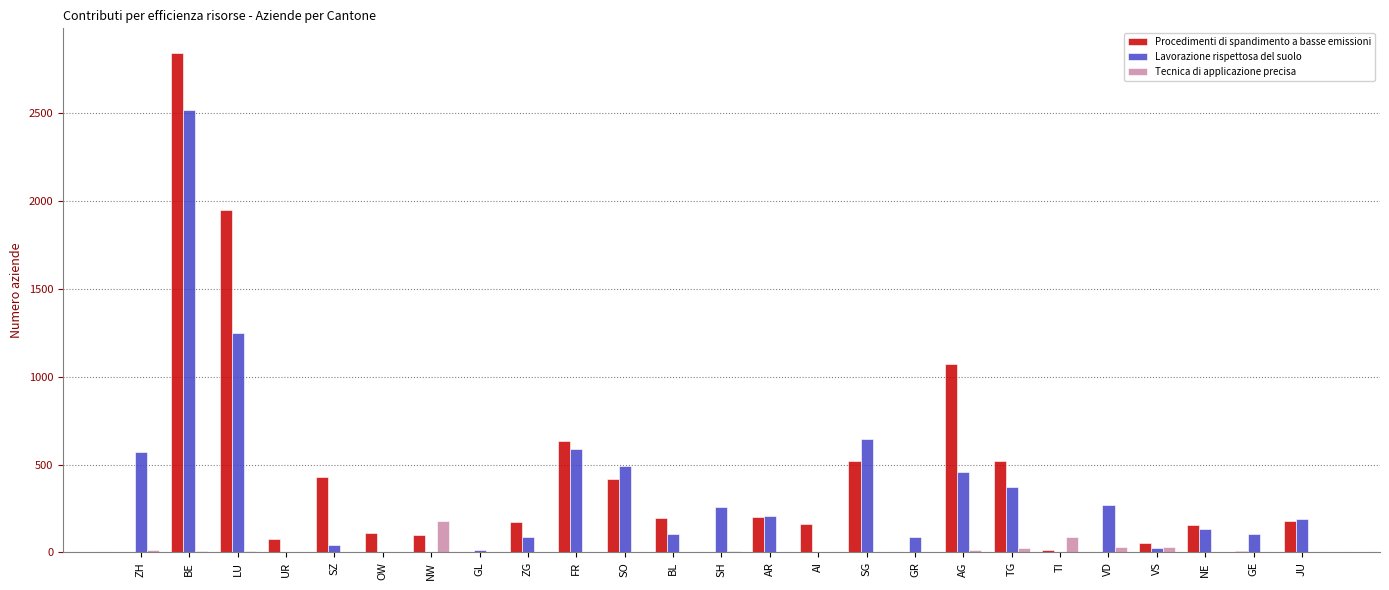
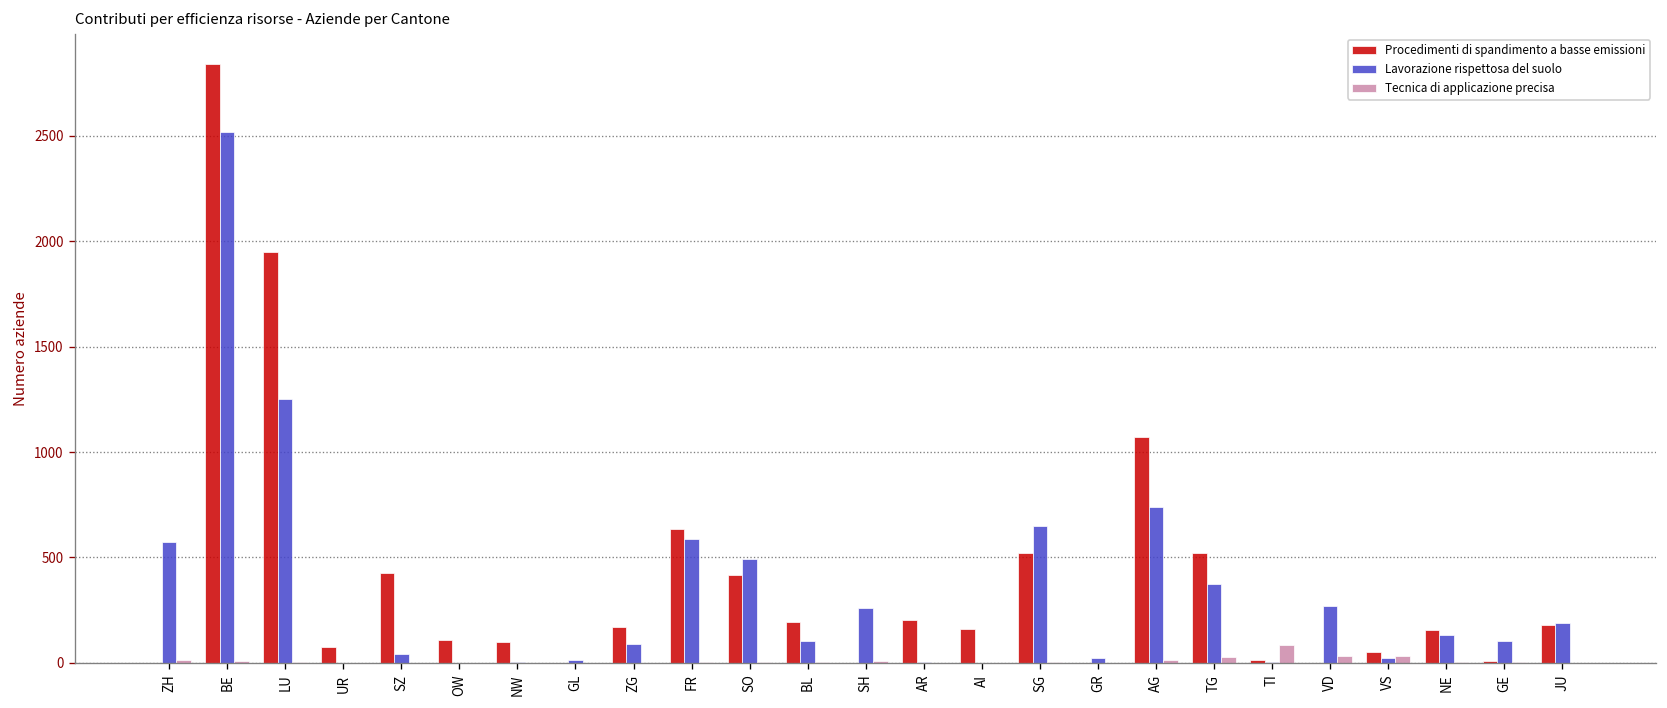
Tecnica di applicazione precisa, NW: 180 -> 0
Lavorazione rispettosa del suolo, AR: 210 -> 0
Lavorazione rispettosa del suolo, GR: 90 -> 20
Lavorazione rispettosa del suolo, AG: 460 -> 740
